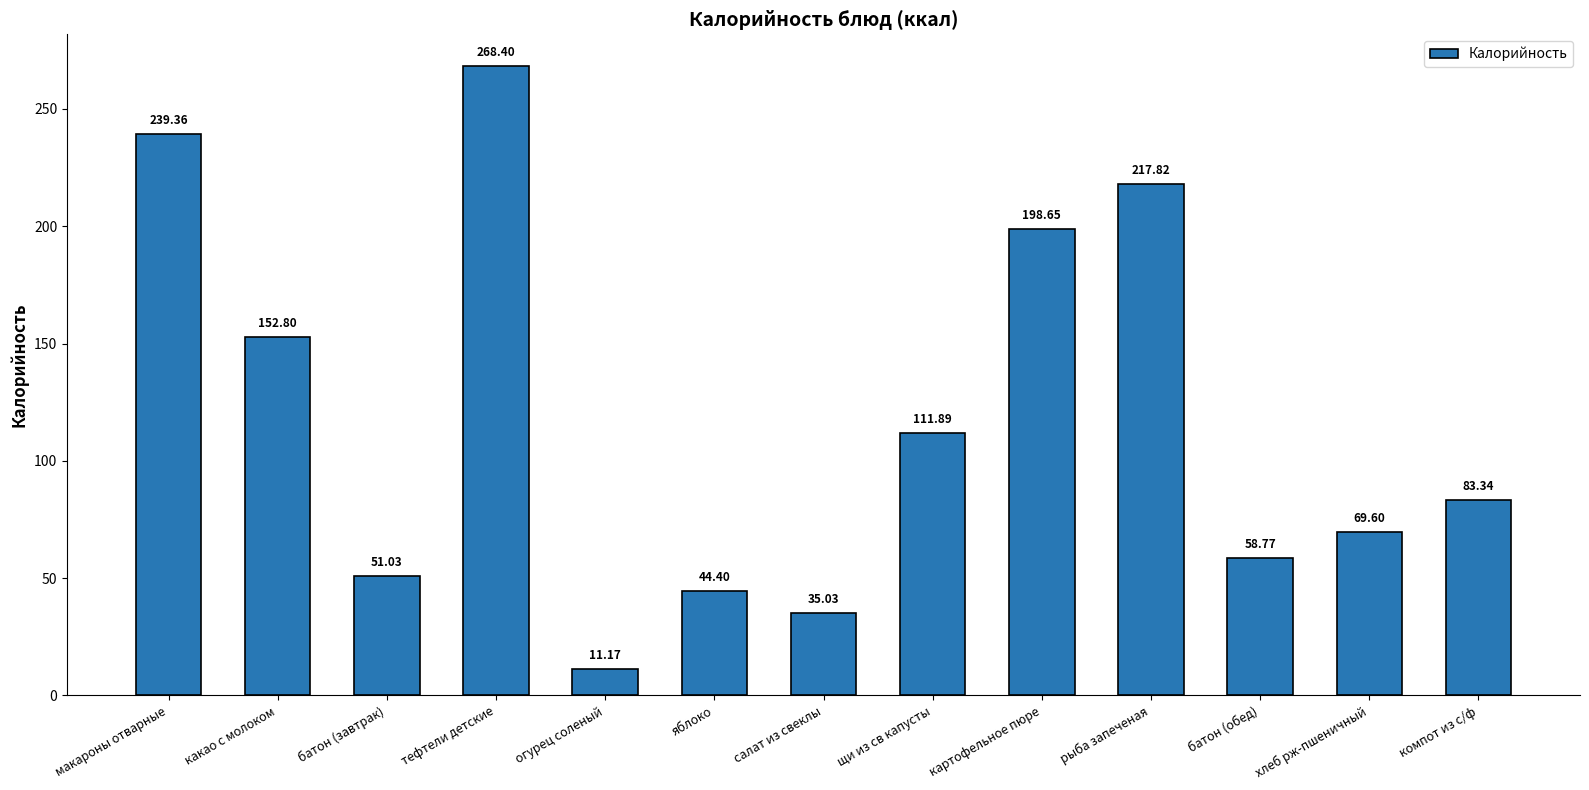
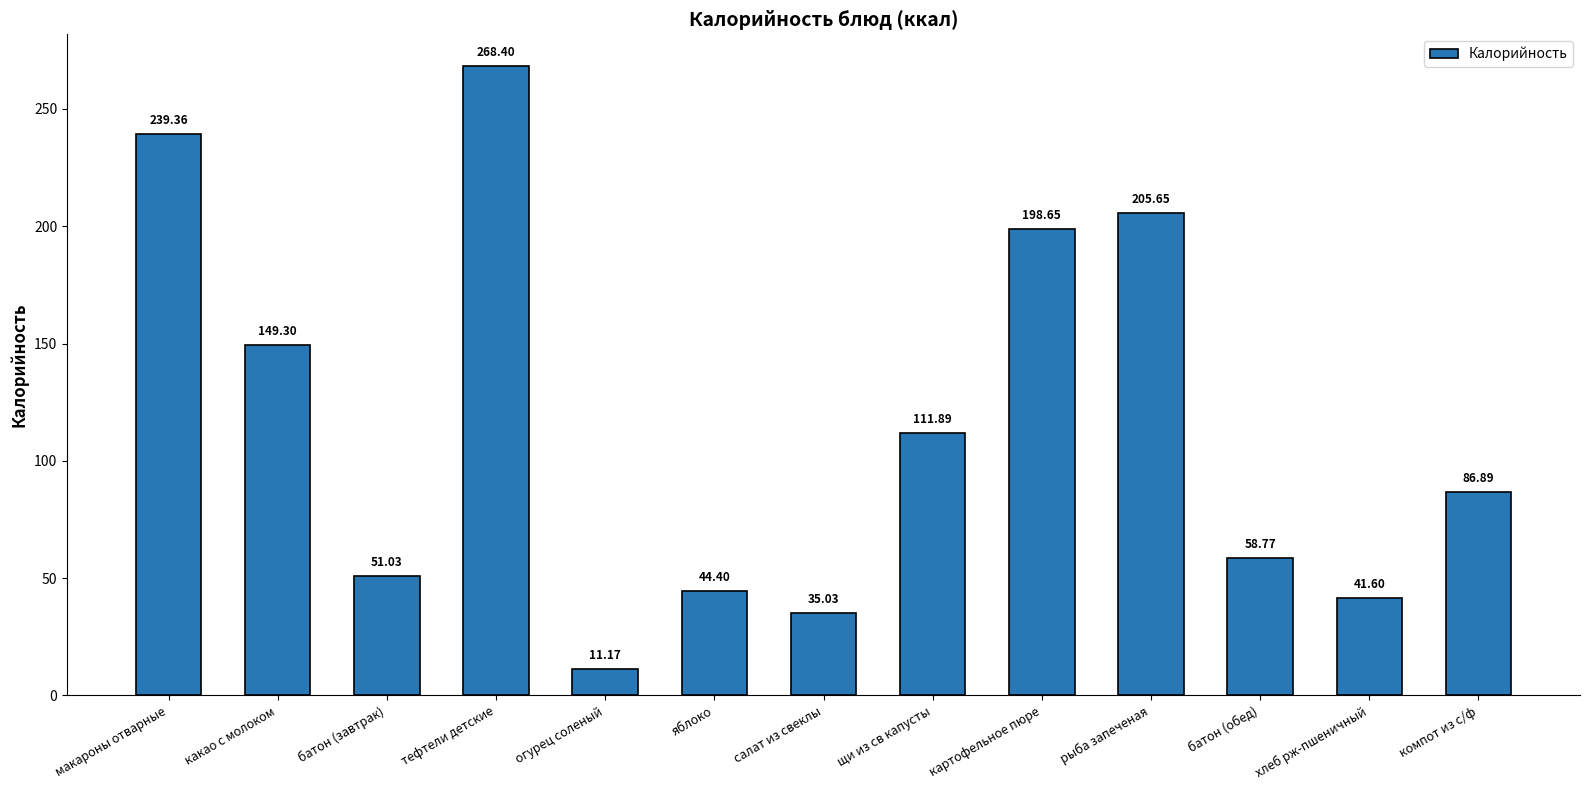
какао с молоком: 152.80 -> 149.30
рыба запеченая: 217.82 -> 205.65
хлеб рж-пшеничный: 69.60 -> 41.60
компот из с/ф: 83.34 -> 86.89
